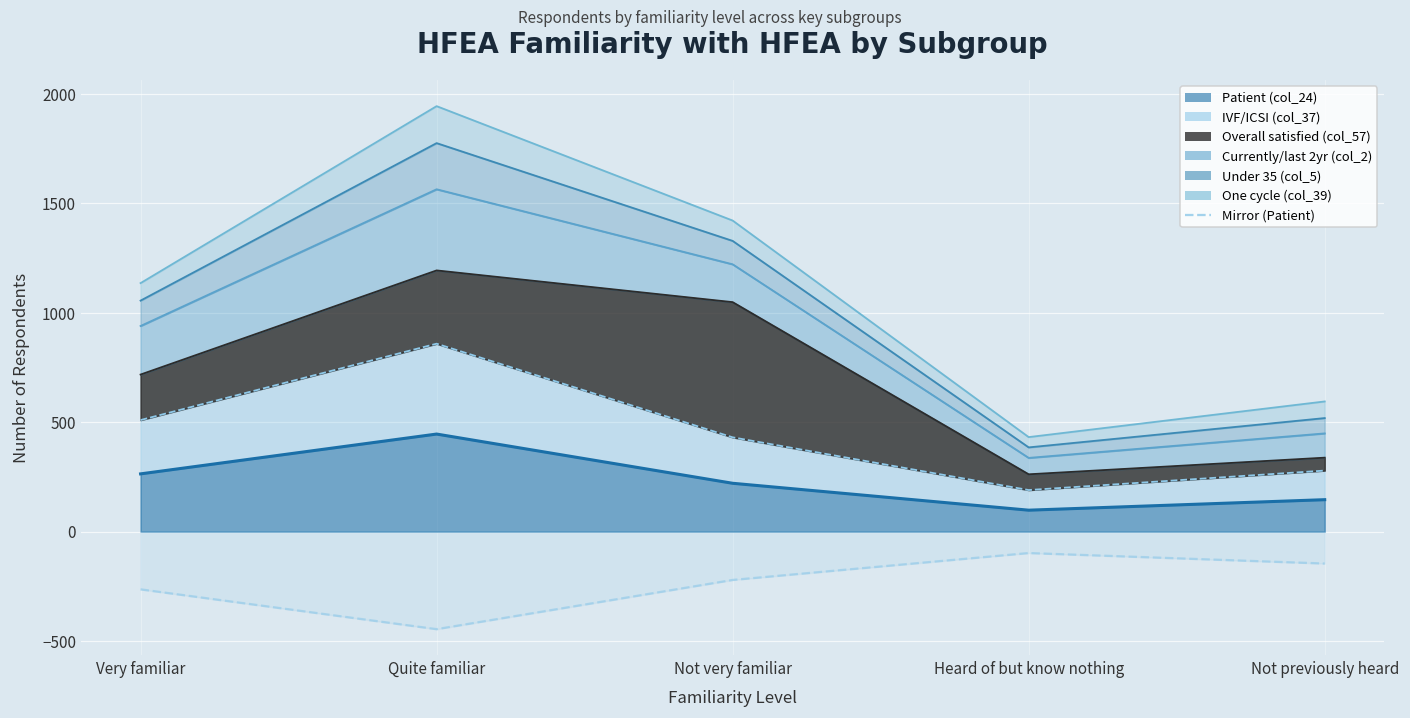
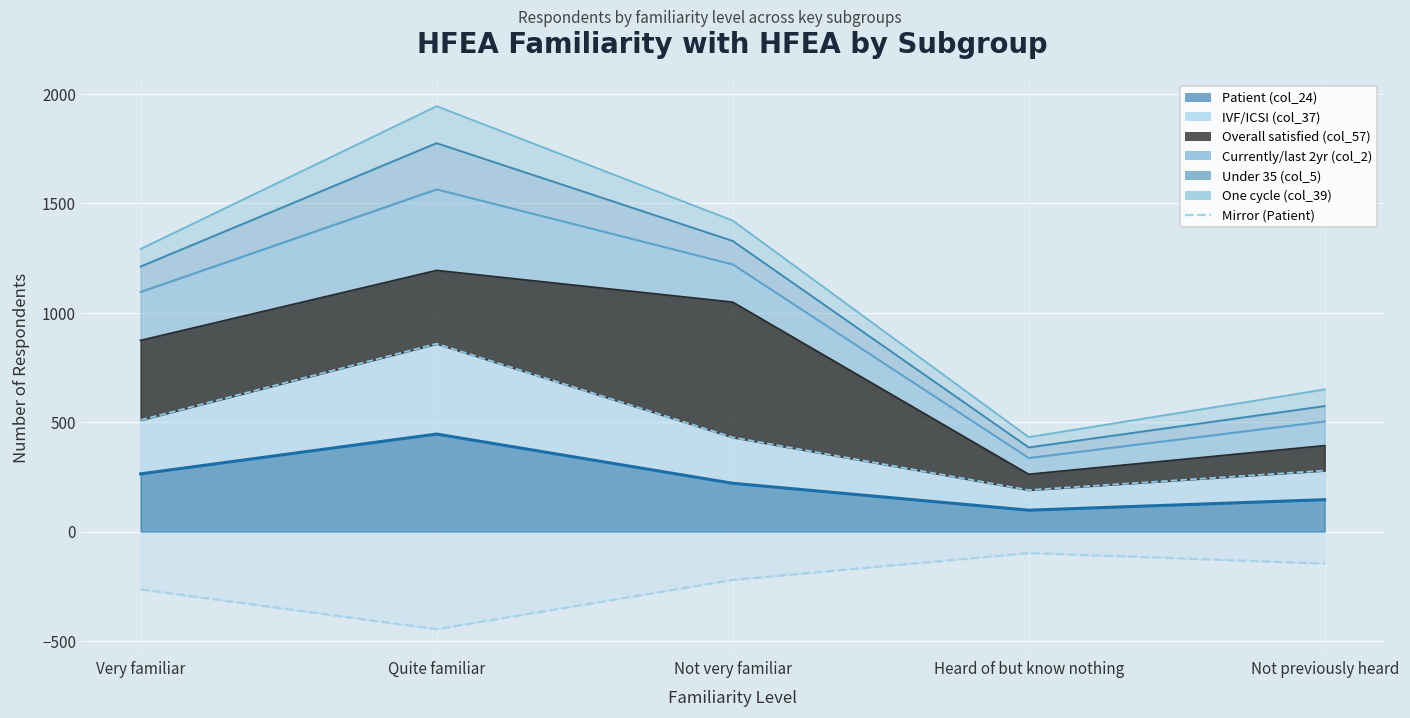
Overall satisfied (col_57), Very familiar: 210 -> 360
Overall satisfied (col_57), Not previously heard: 60 -> 110
